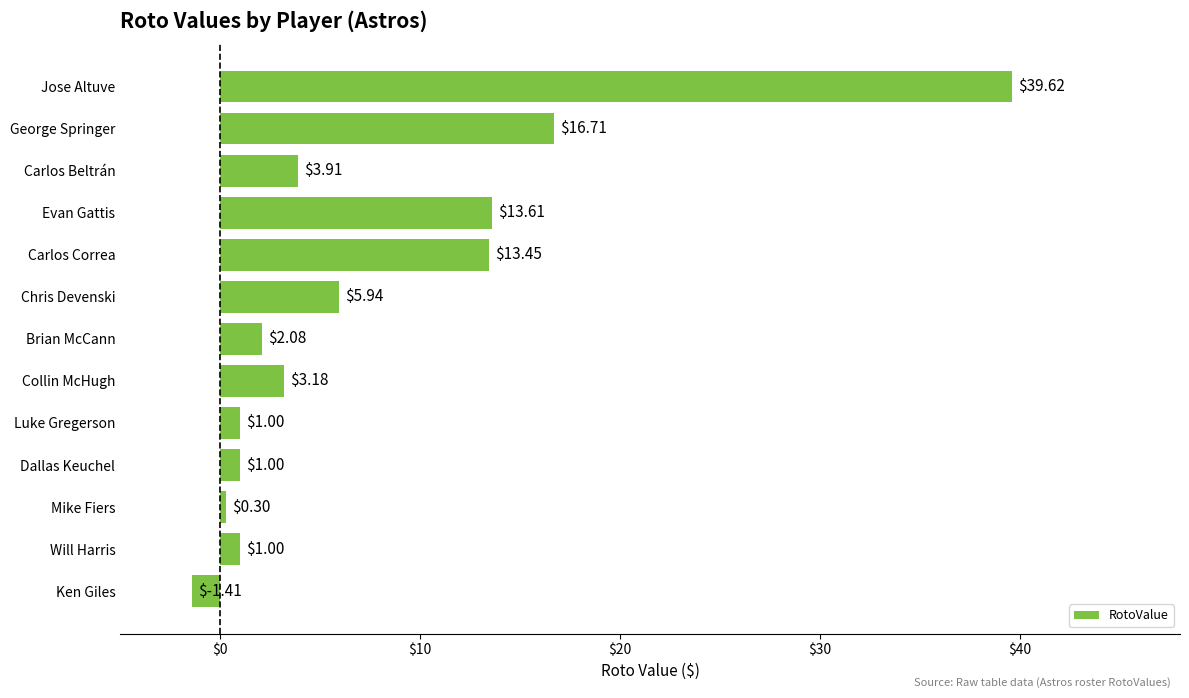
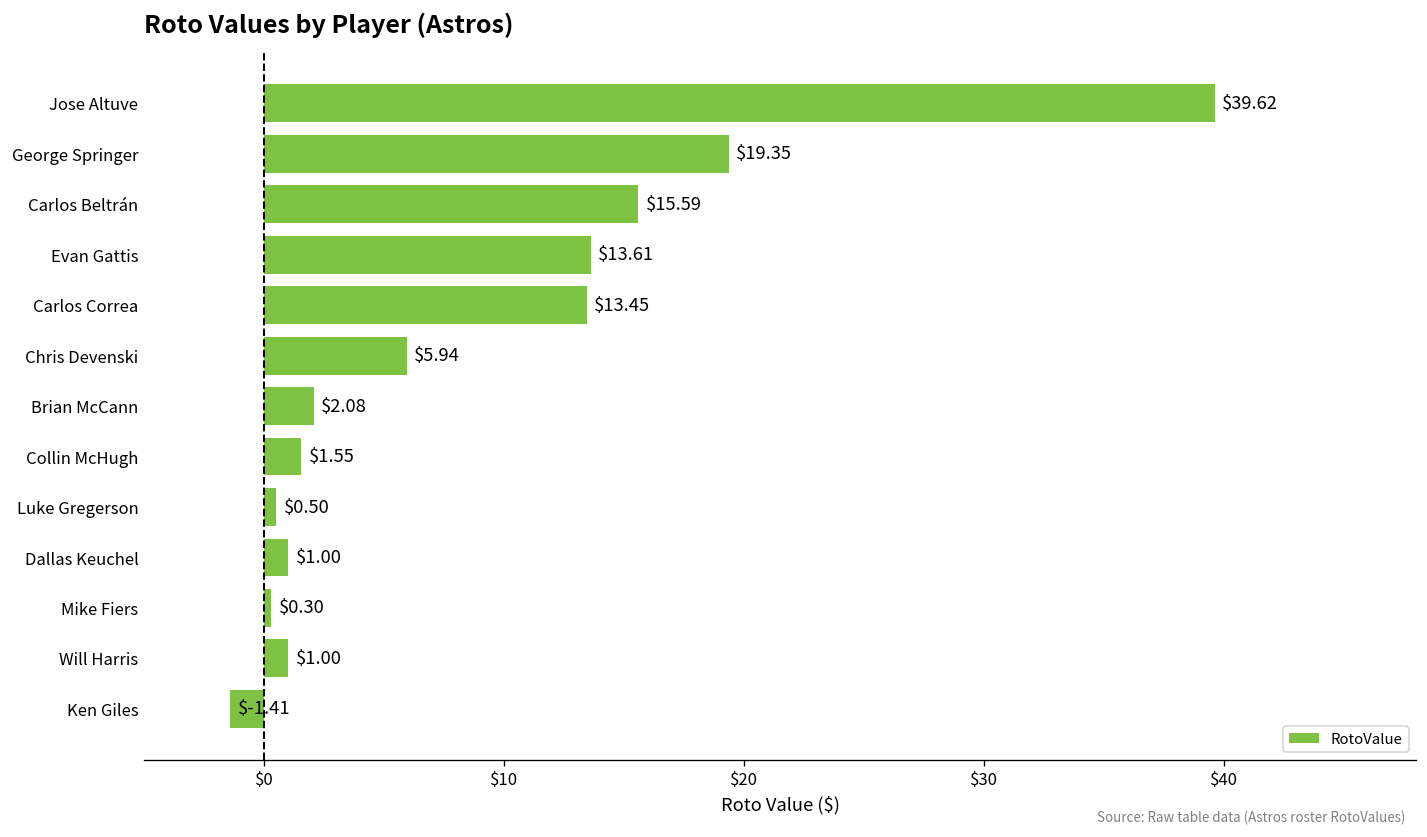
George Springer: $16.71 -> $19.35
Carlos Beltrán: $3.91 -> $15.59
Collin McHugh: $3.18 -> $1.55
Luke Gregerson: $1.00 -> $0.50
